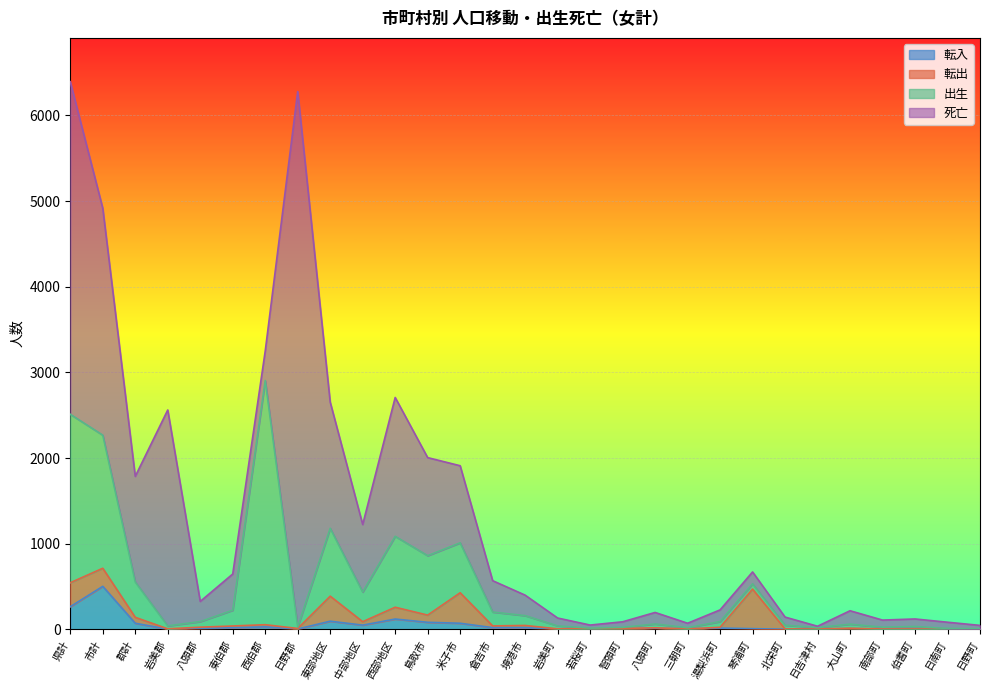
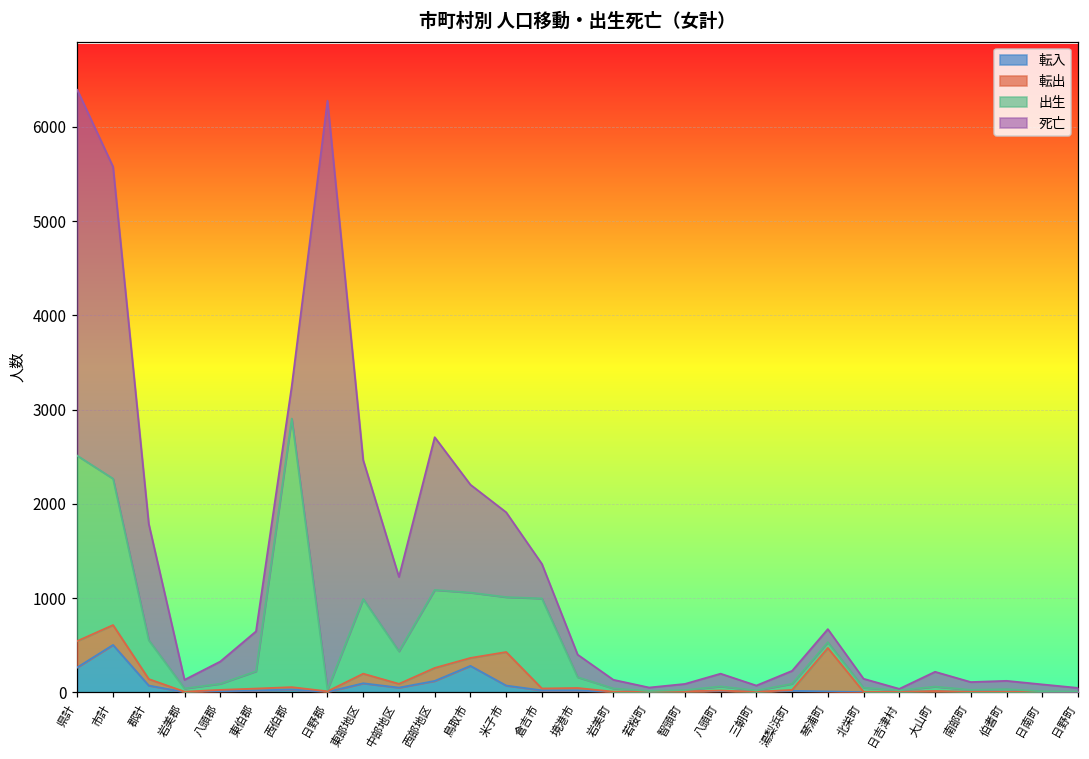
死亡, 市計: 2700 -> 3300
死亡, 岩美郡: 2500 -> 100
転出, 東部地区: 300 -> 100
転入, 鳥取市: 100 -> 300
出生, 倉吉市: 200 -> 1000
